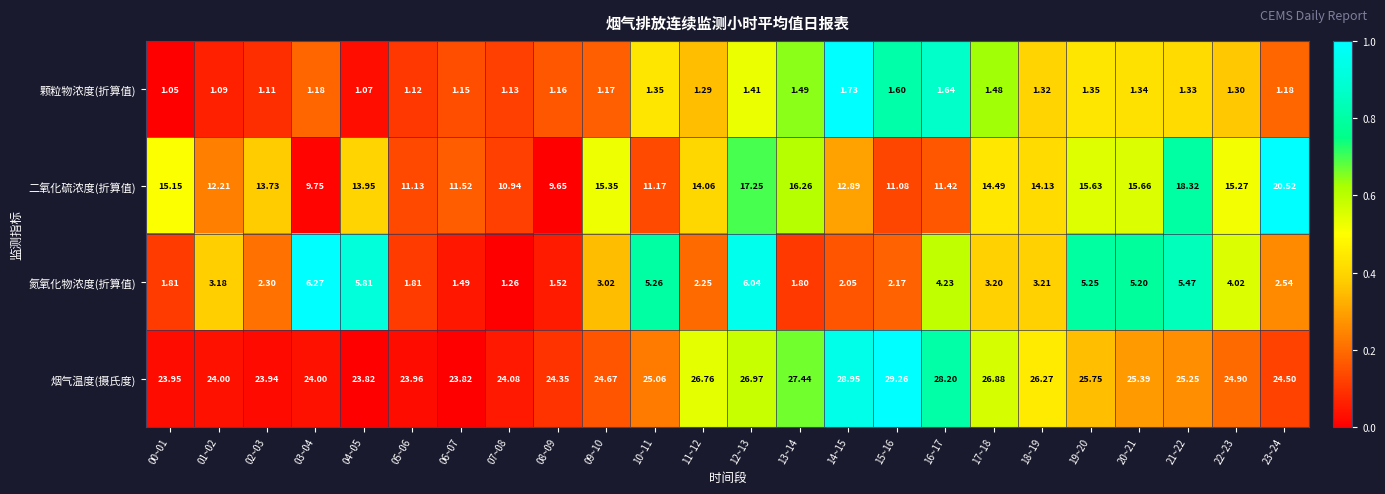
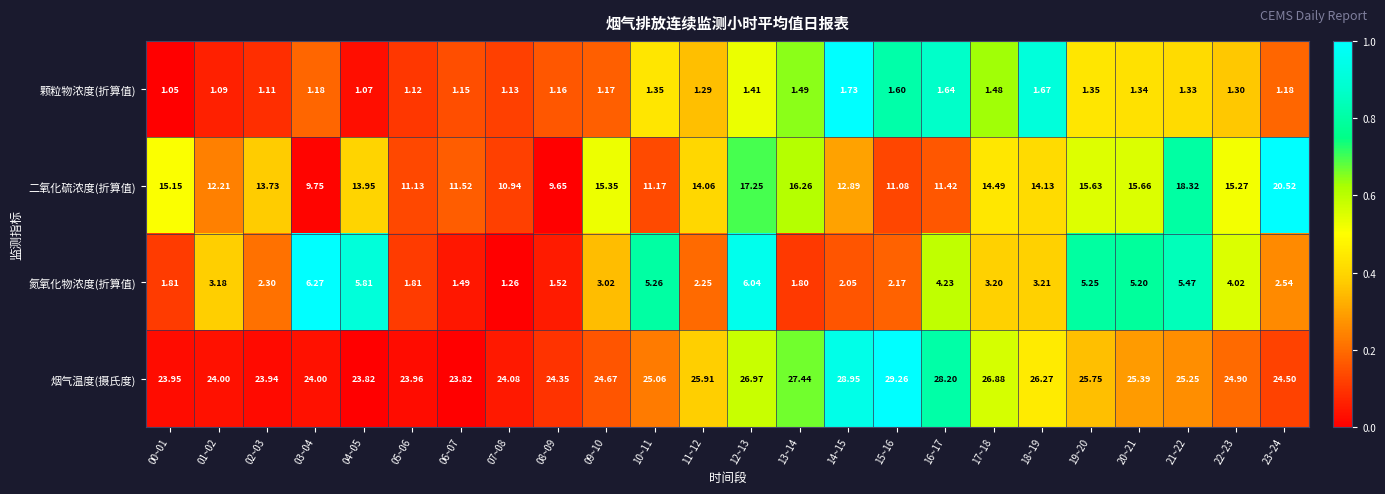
颗粒物浓度(折算值), 18~19: 1.32 -> 1.67
烟气温度(摄氏度), 11~12: 26.76 -> 25.91
